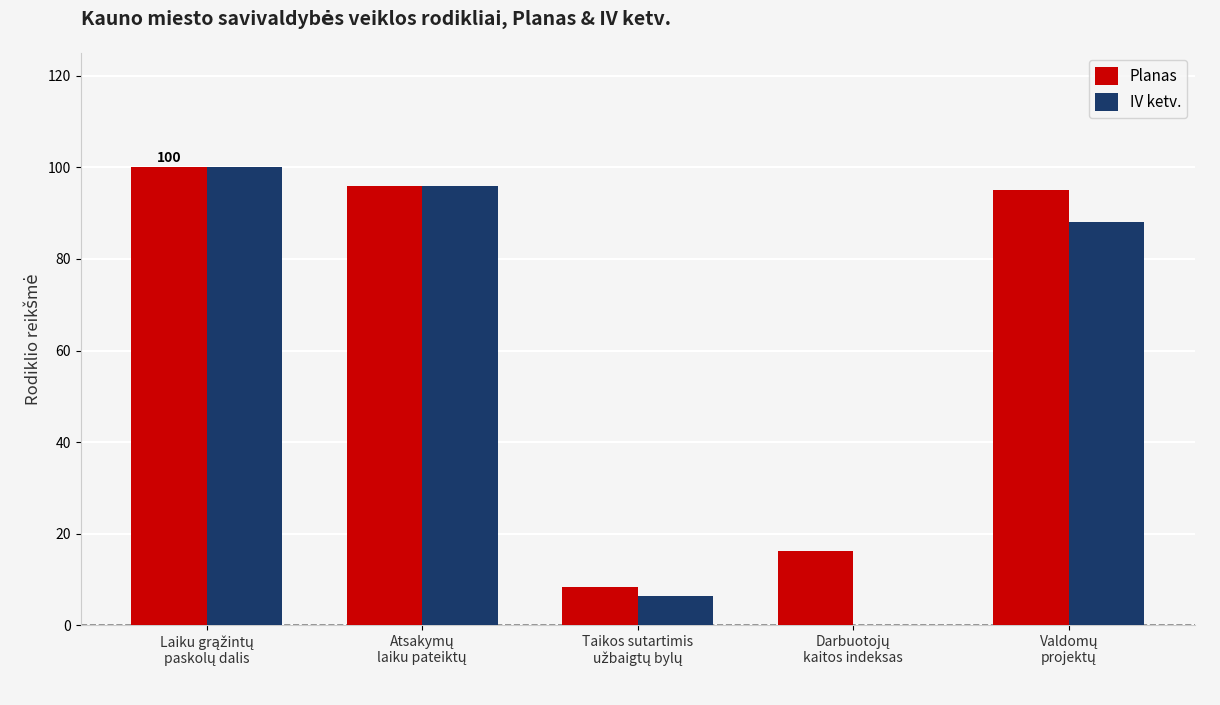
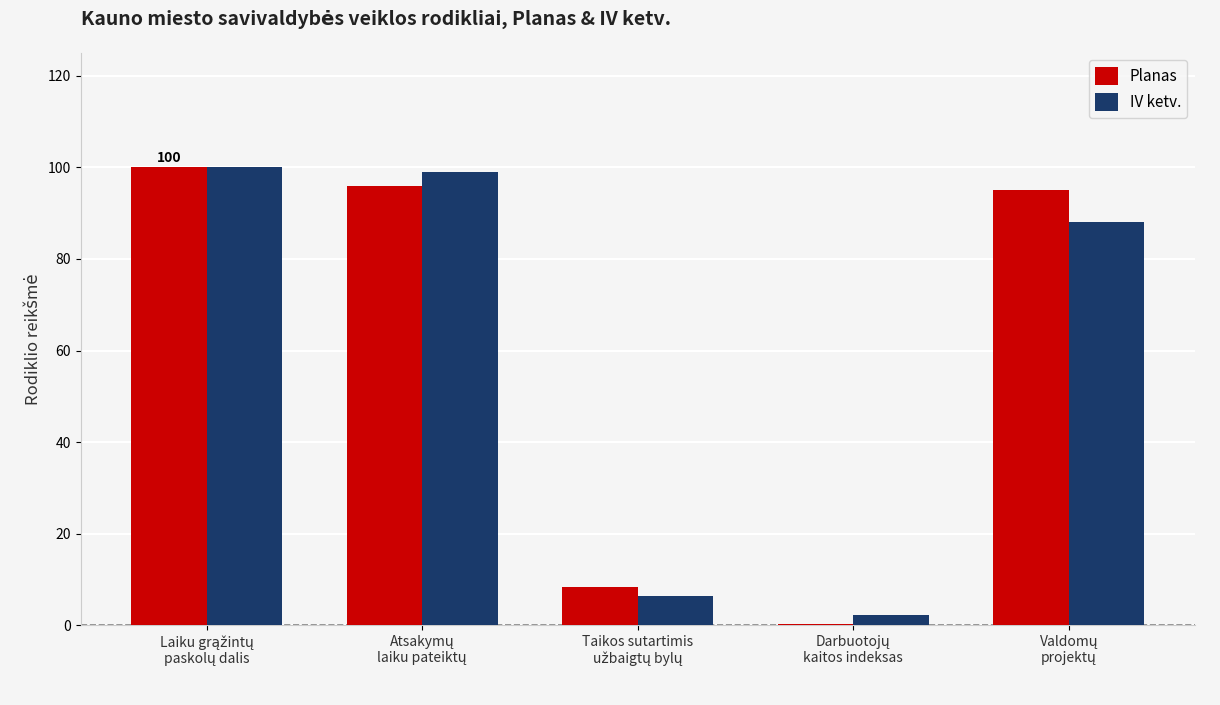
IV ketv., Atsakymų laiku pateiktų: 96 -> 99
Planas, Darbuotojų kaitos indeksas: 16 -> 0
IV ketv., Darbuotojų kaitos indeksas: 0 -> 2
